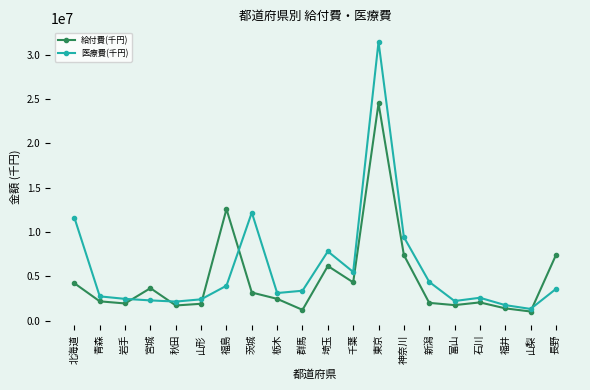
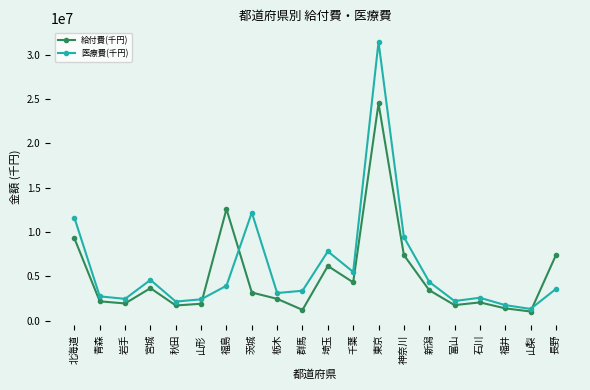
給付費(千円), 北海道: 4000000 -> 9000000
医療費(千円), 宮城: 2000000 -> 5000000
給付費(千円), 新潟: 2000000 -> 3000000
